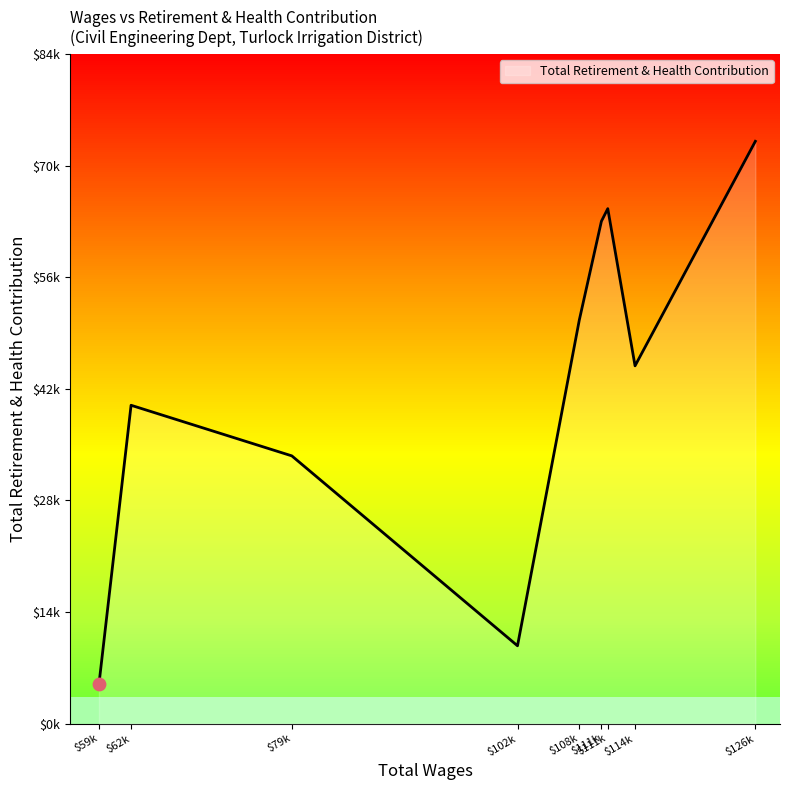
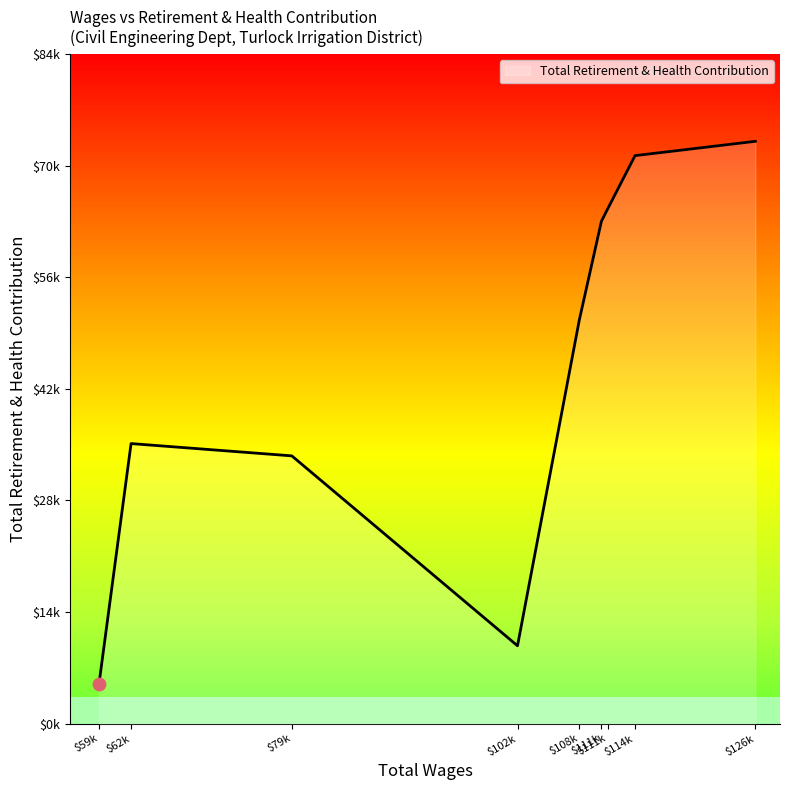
Total Retirement & Health Contribution, $62k: $40000 -> $35000
Total Retirement & Health Contribution, $114k: $45000 -> $72000
